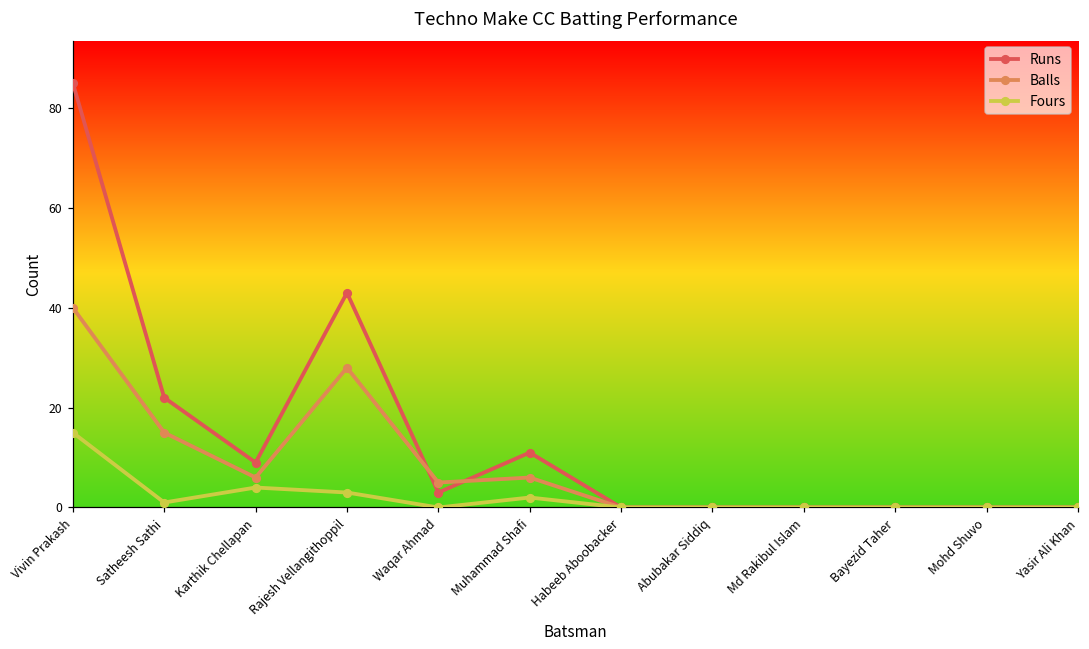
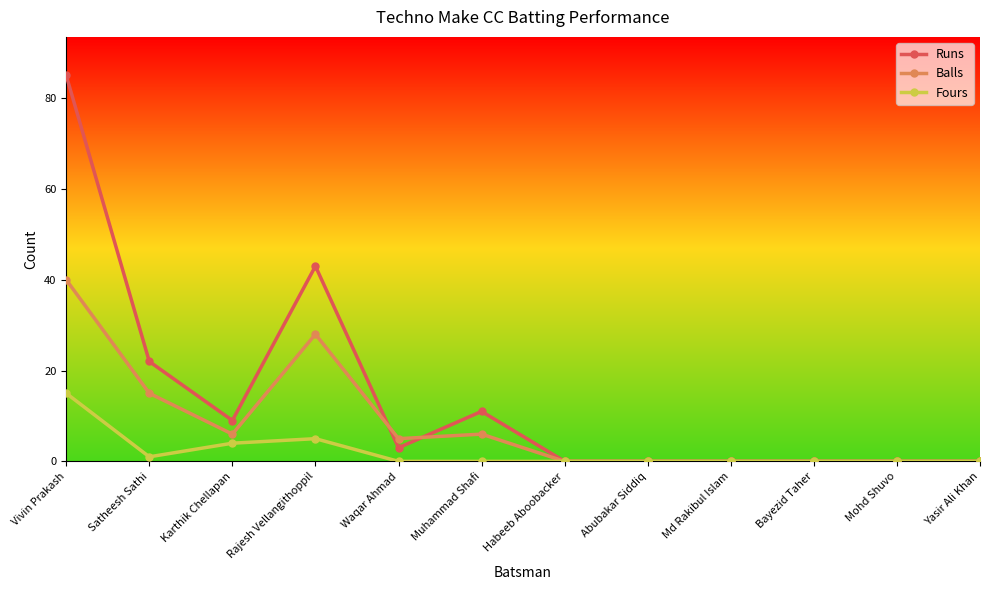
Fours, Rajesh Vellangithoppil: 3 -> 5
Fours, Muhammad Shafi: 2 -> 0
